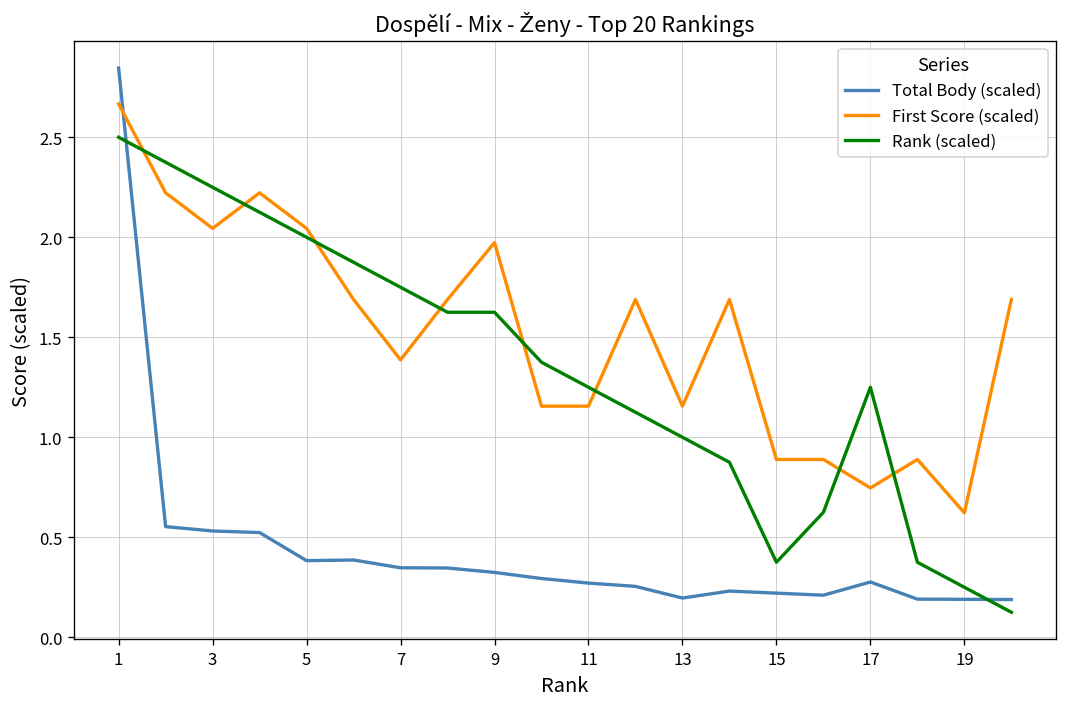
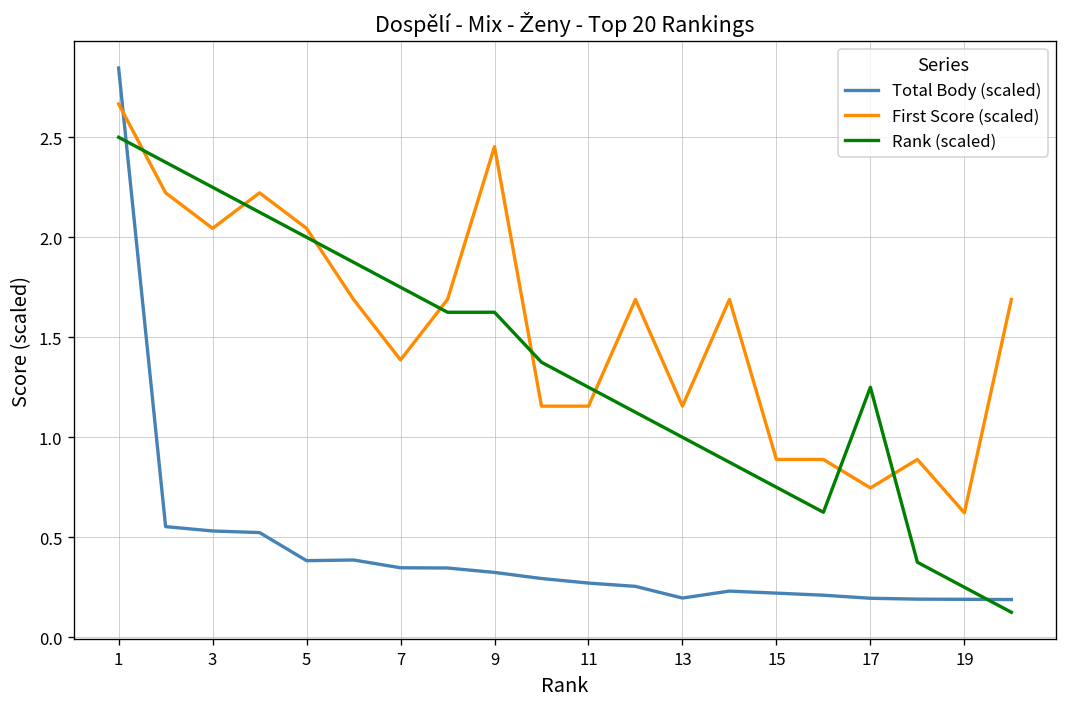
First Score (scaled), 9: 1.97 -> 2.45
Rank (scaled), 15: 0.38 -> 0.75
Total Body (scaled), 17: 0.28 -> 0.20
